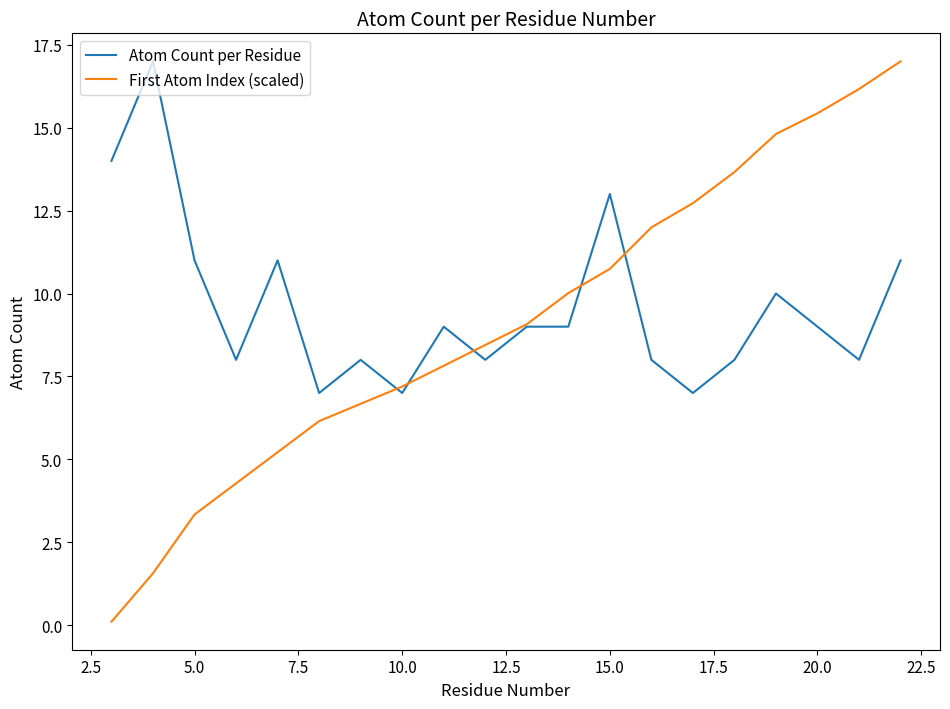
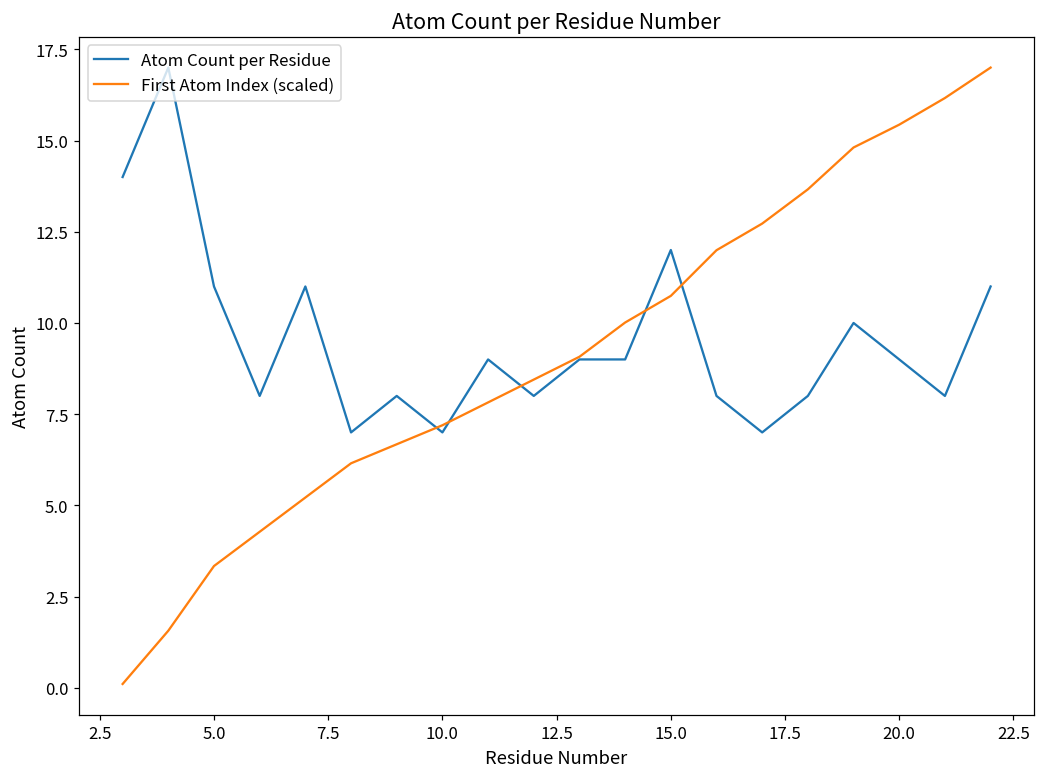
Atom Count per Residue, 15.0: 13 -> 12
